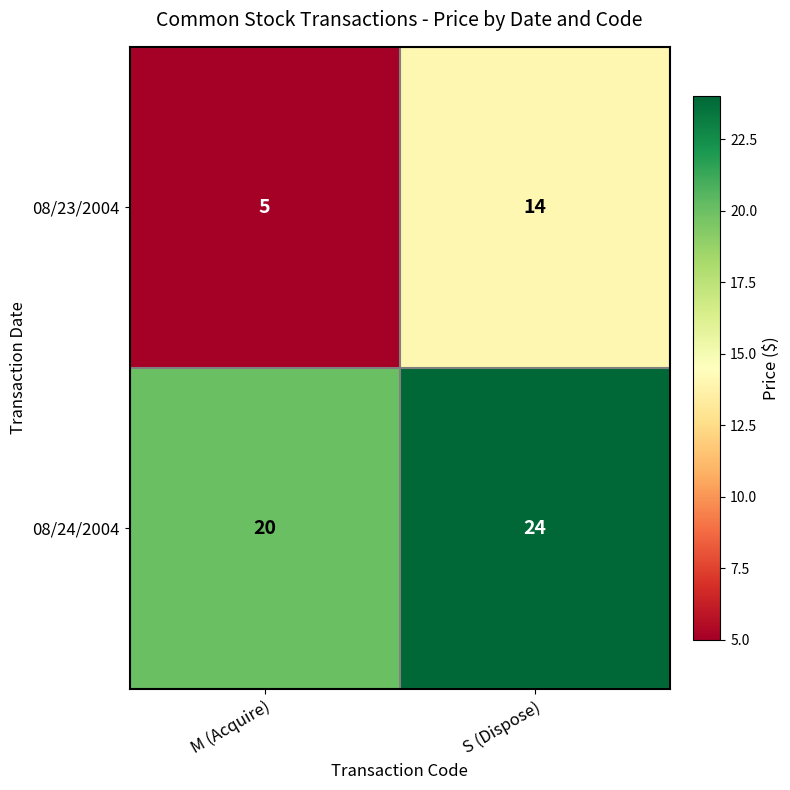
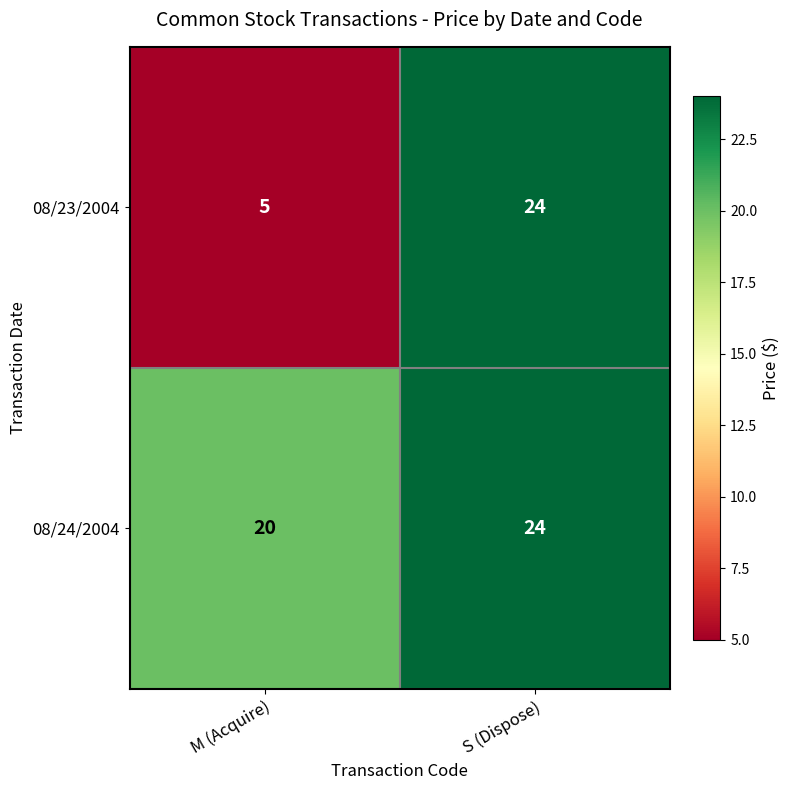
08/23/2004, S (Dispose): 14 -> 24
